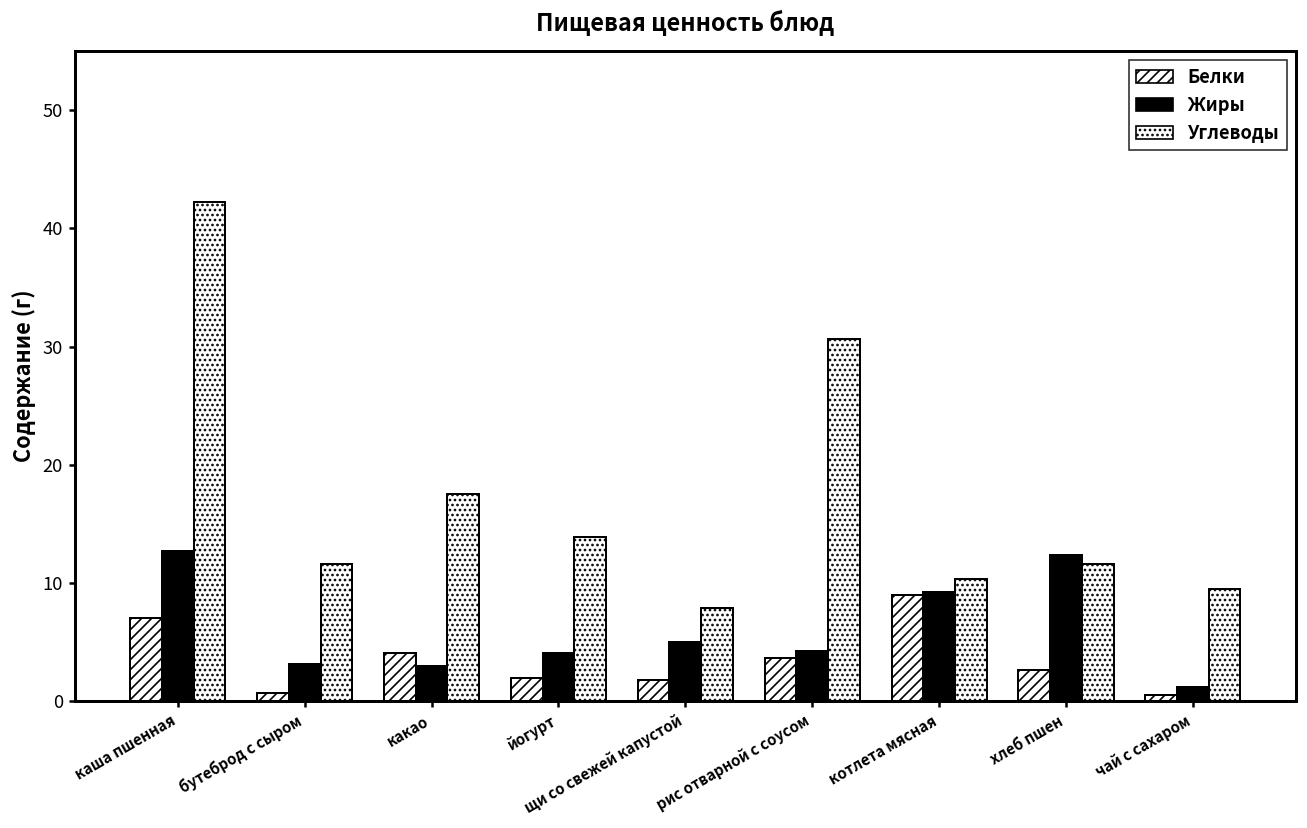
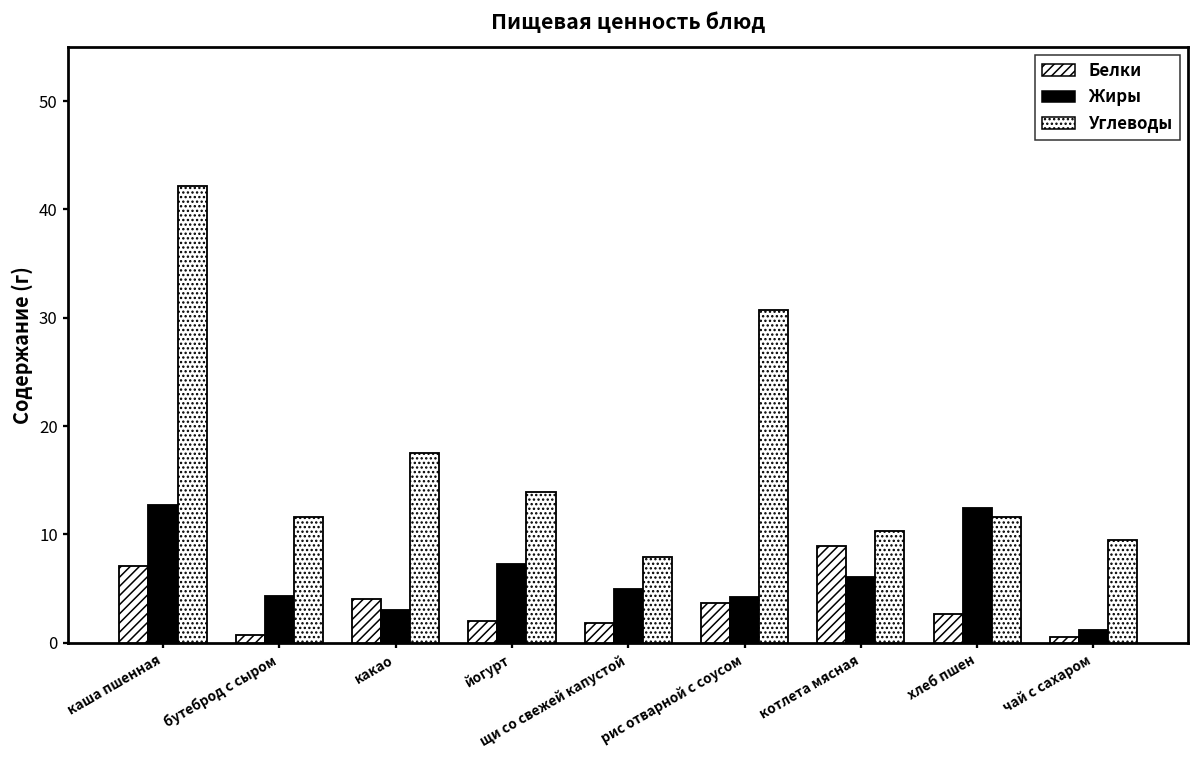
Жиры, бутеброд с сыром: 3 -> 4
Жиры, йогурт: 4 -> 7
Жиры, котлета мясная: 9 -> 6
